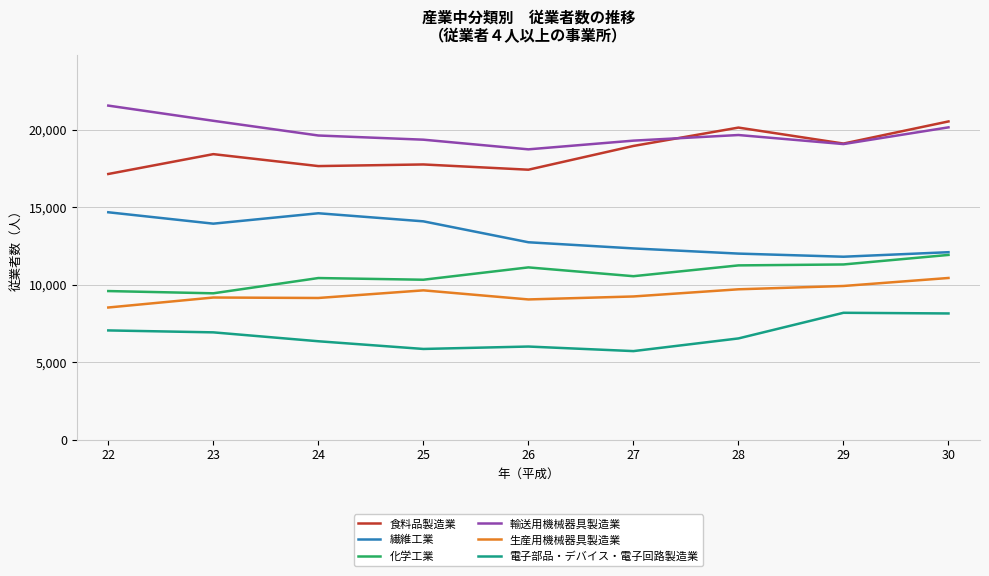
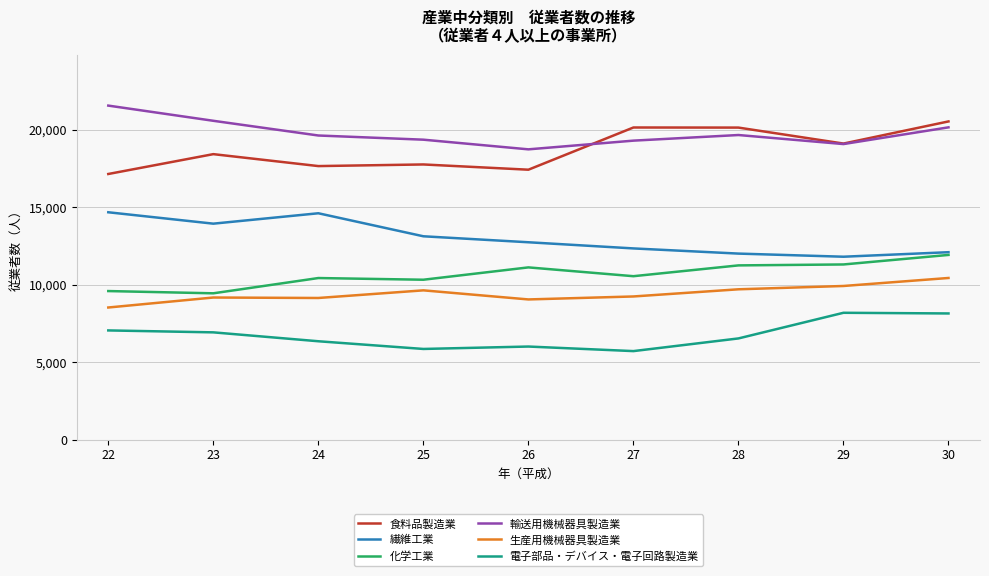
繊維工業, 25: 14,100 -> 13,100
食料品製造業, 27: 19,000 -> 20,200
